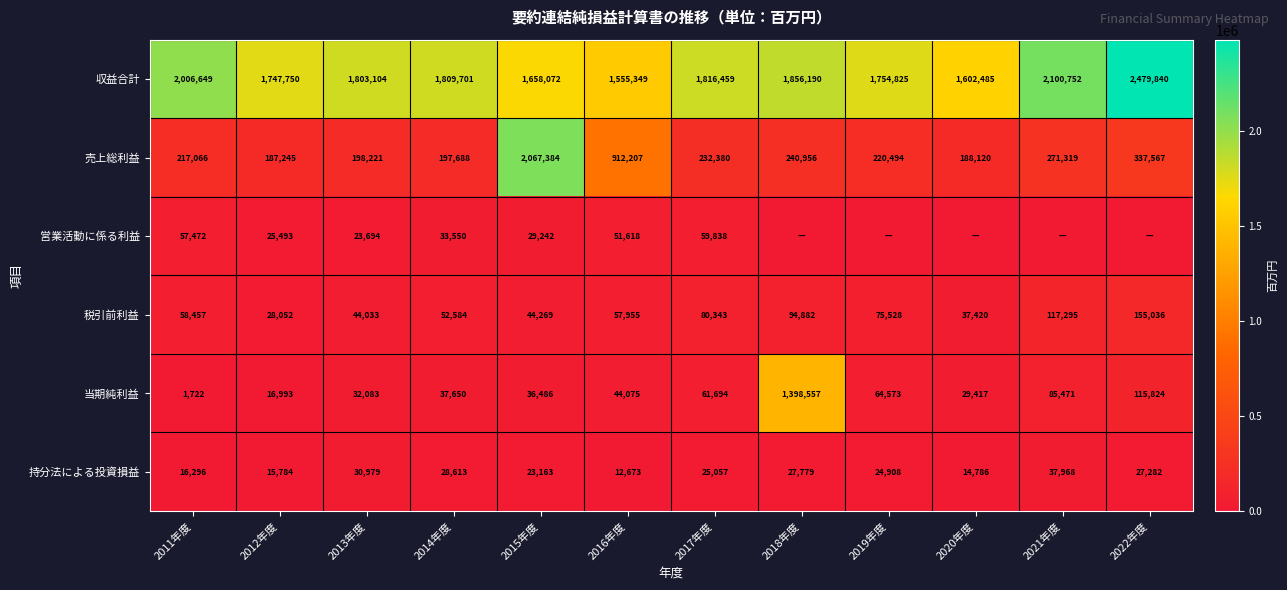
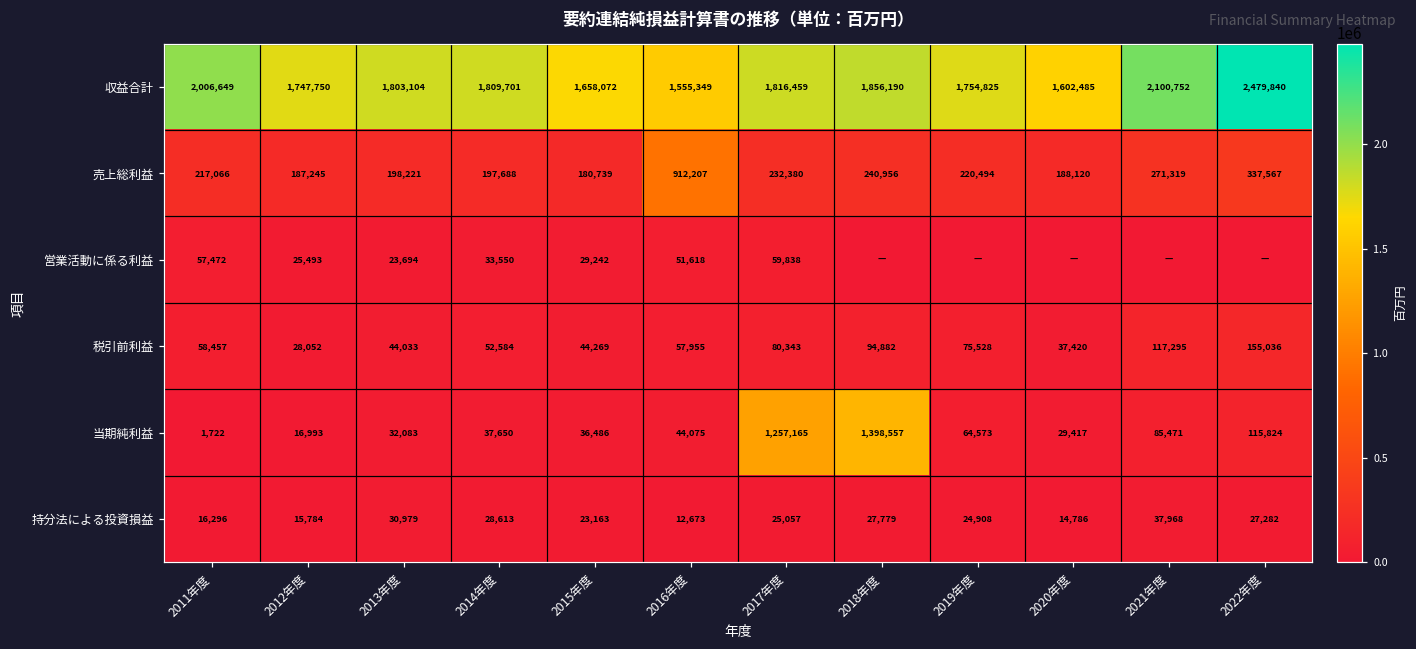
売上総利益, 2015年度: 2,067,384 -> 180,739
当期純利益, 2017年度: 61,694 -> 1,257,165
